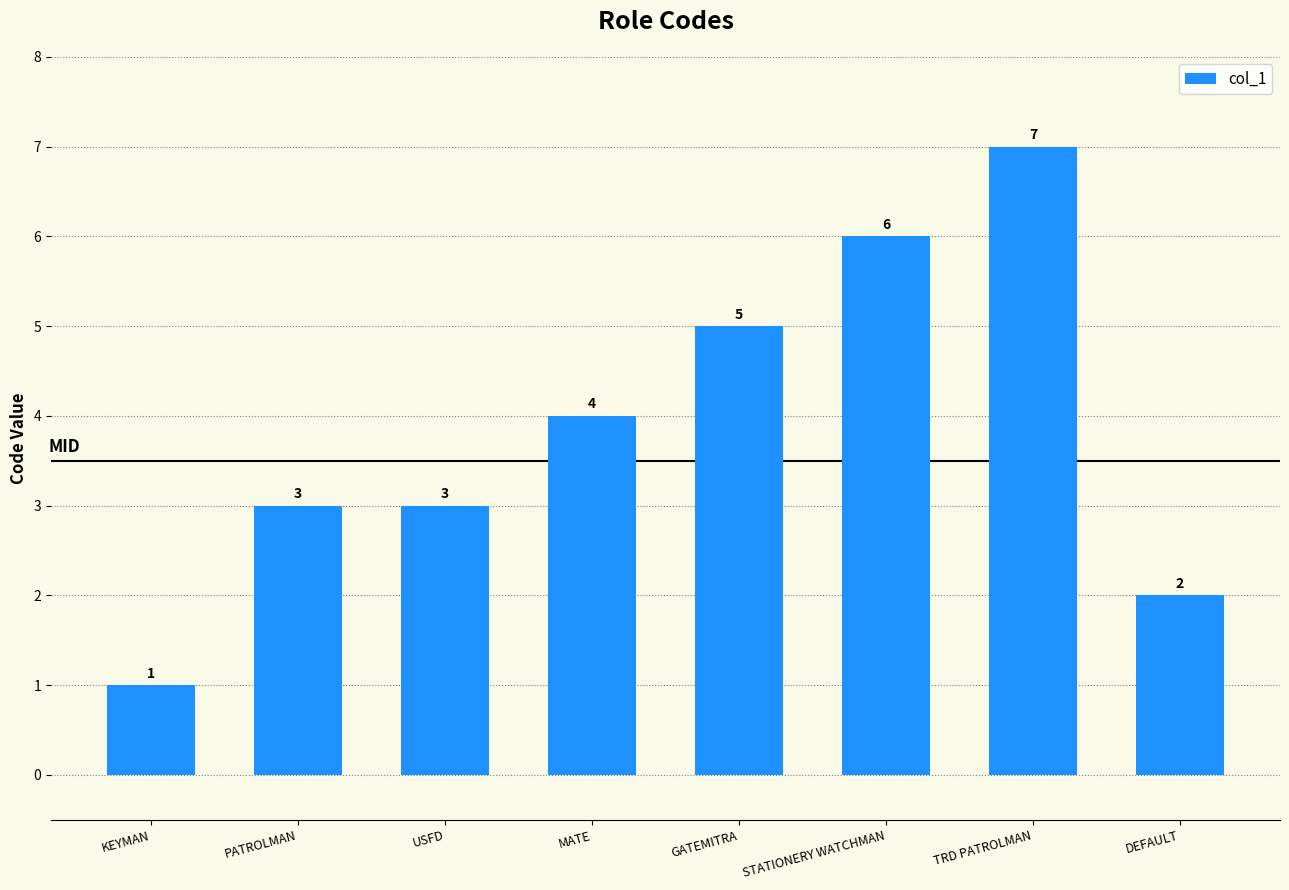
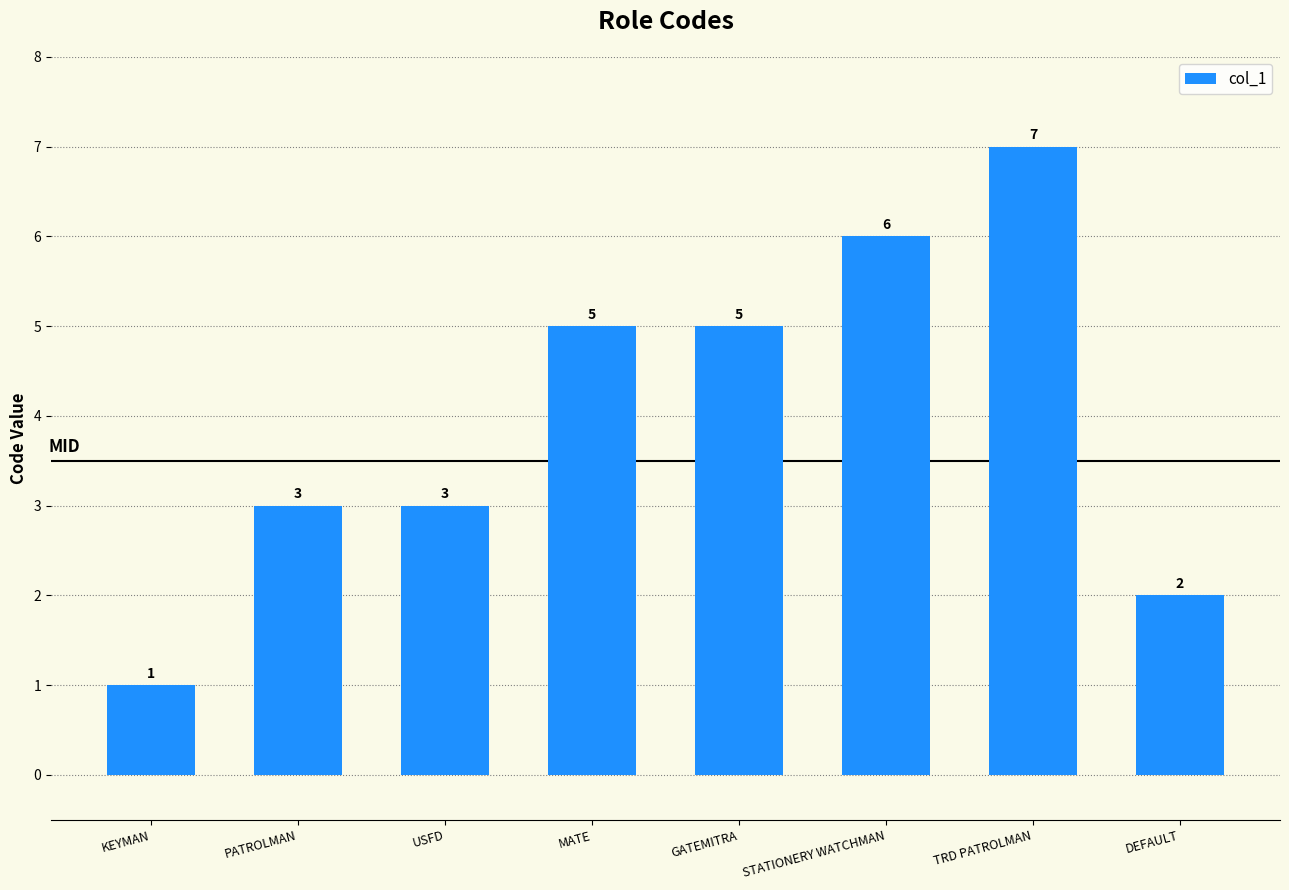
MATE: 4 -> 5
